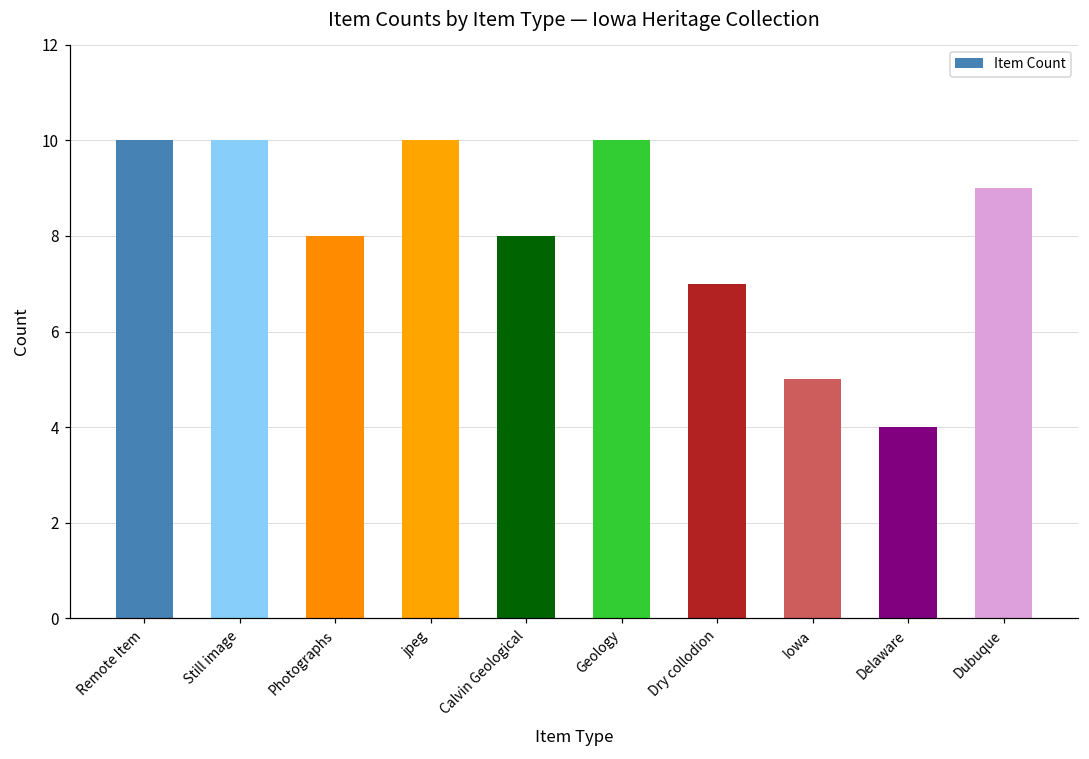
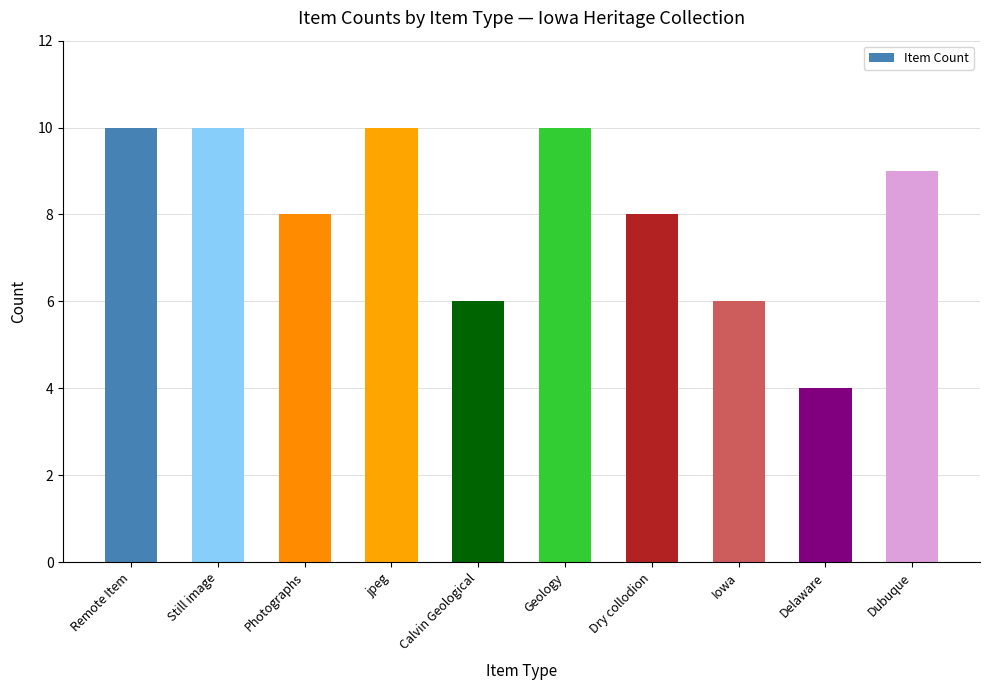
Calvin Geological: 8 -> 6
Dry collodion: 7 -> 8
Iowa: 5 -> 6
